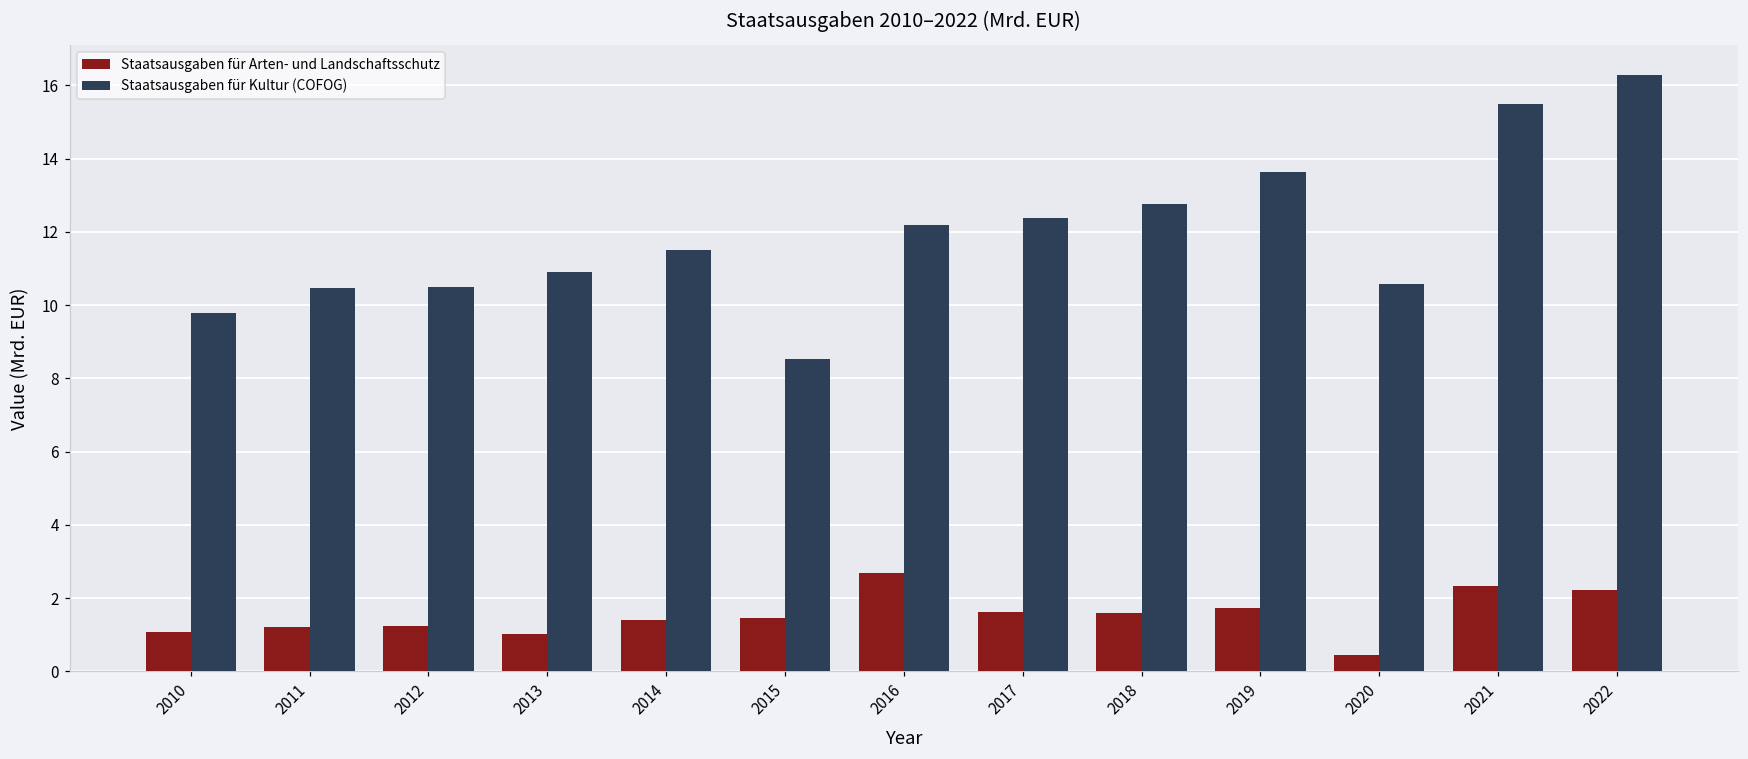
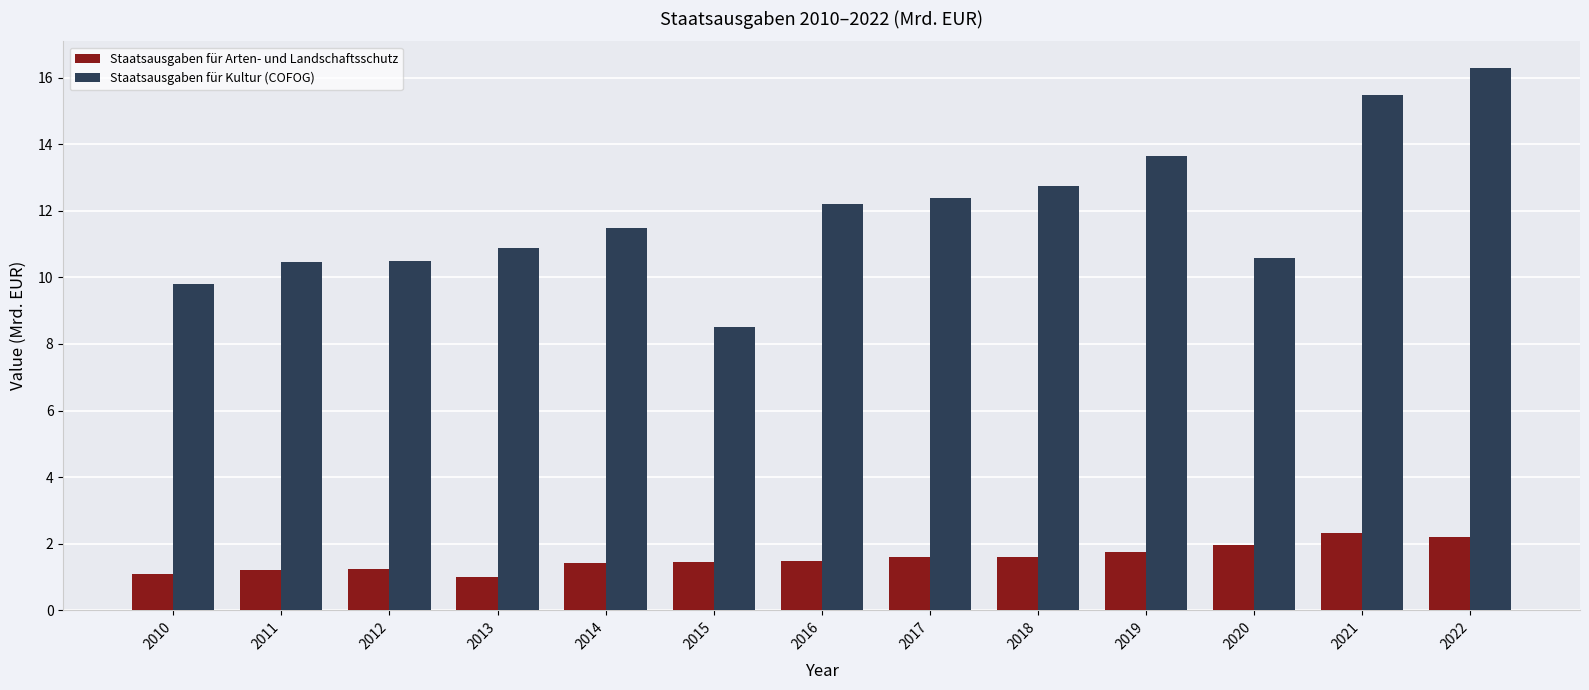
Staatsausgaben für Arten- und Landschaftsschutz, 2016: 2.7 -> 1.5
Staatsausgaben für Arten- und Landschaftsschutz, 2020: 0.5 -> 2.0
